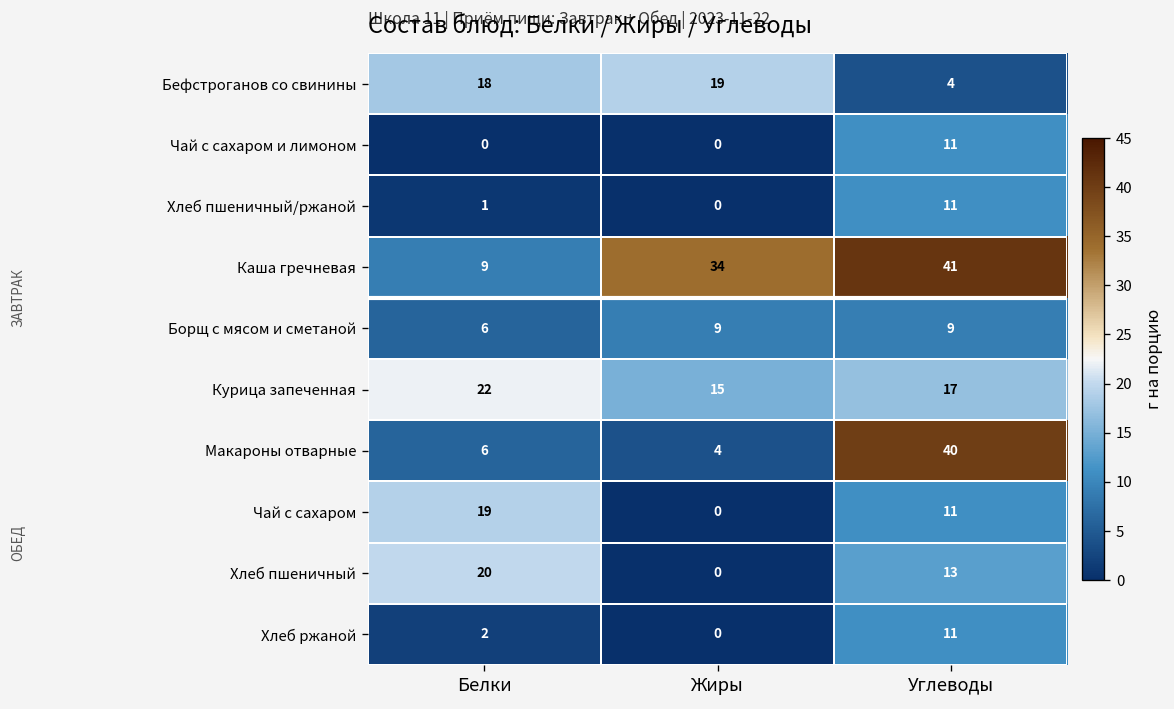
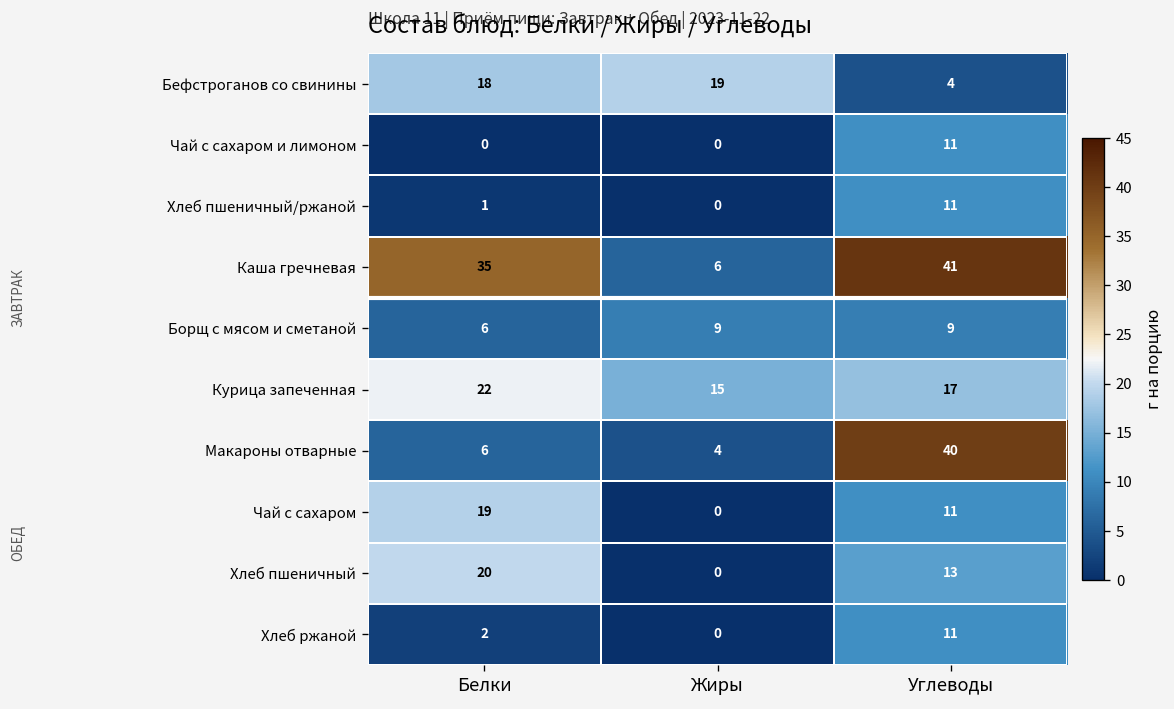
Каша гречневая, Белки: 9 -> 35
Каша гречневая, Жиры: 34 -> 6
